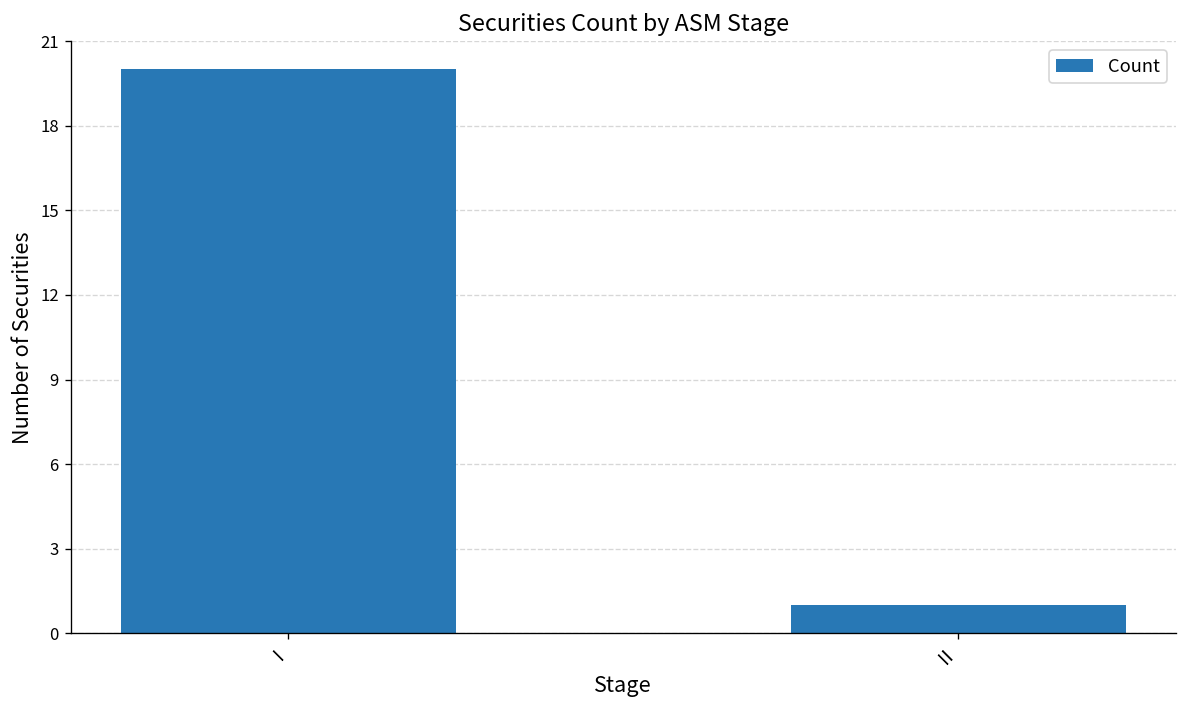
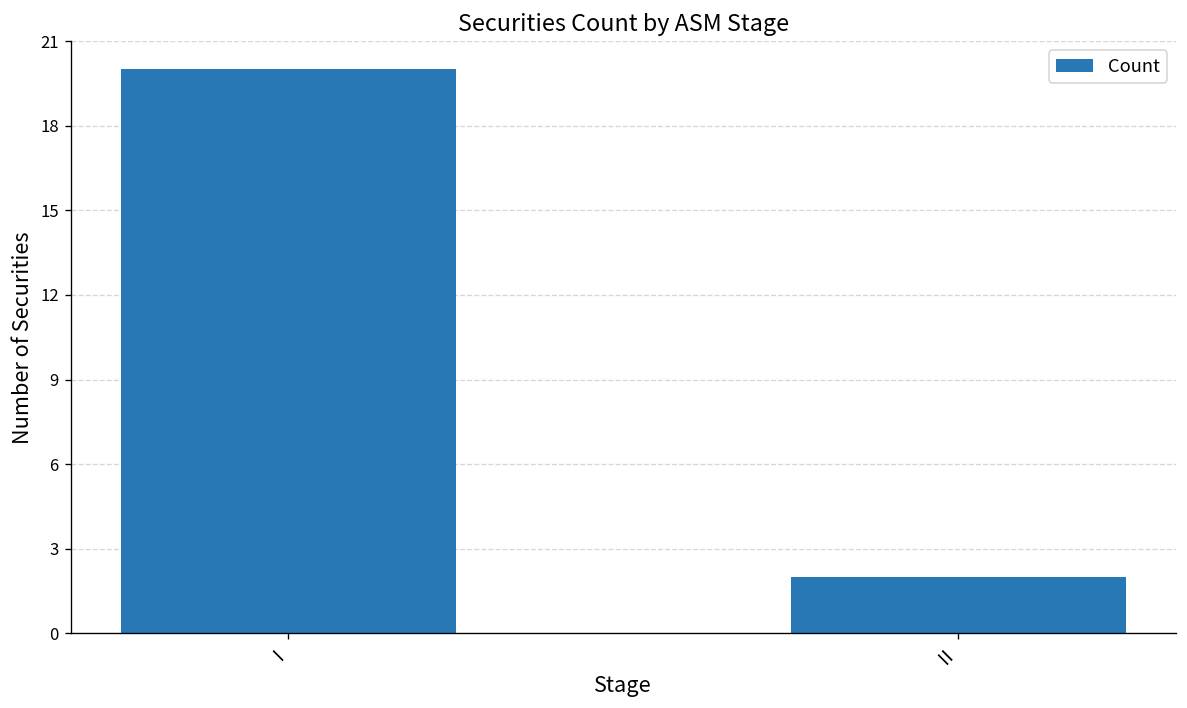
II: 1 -> 2
